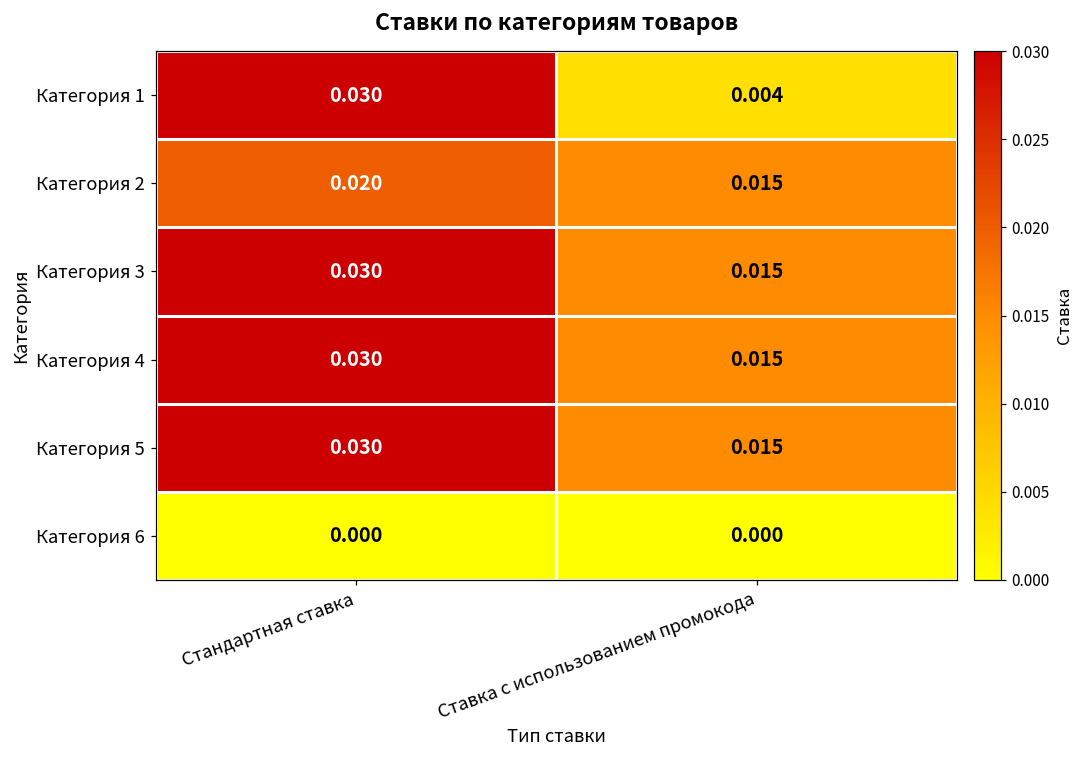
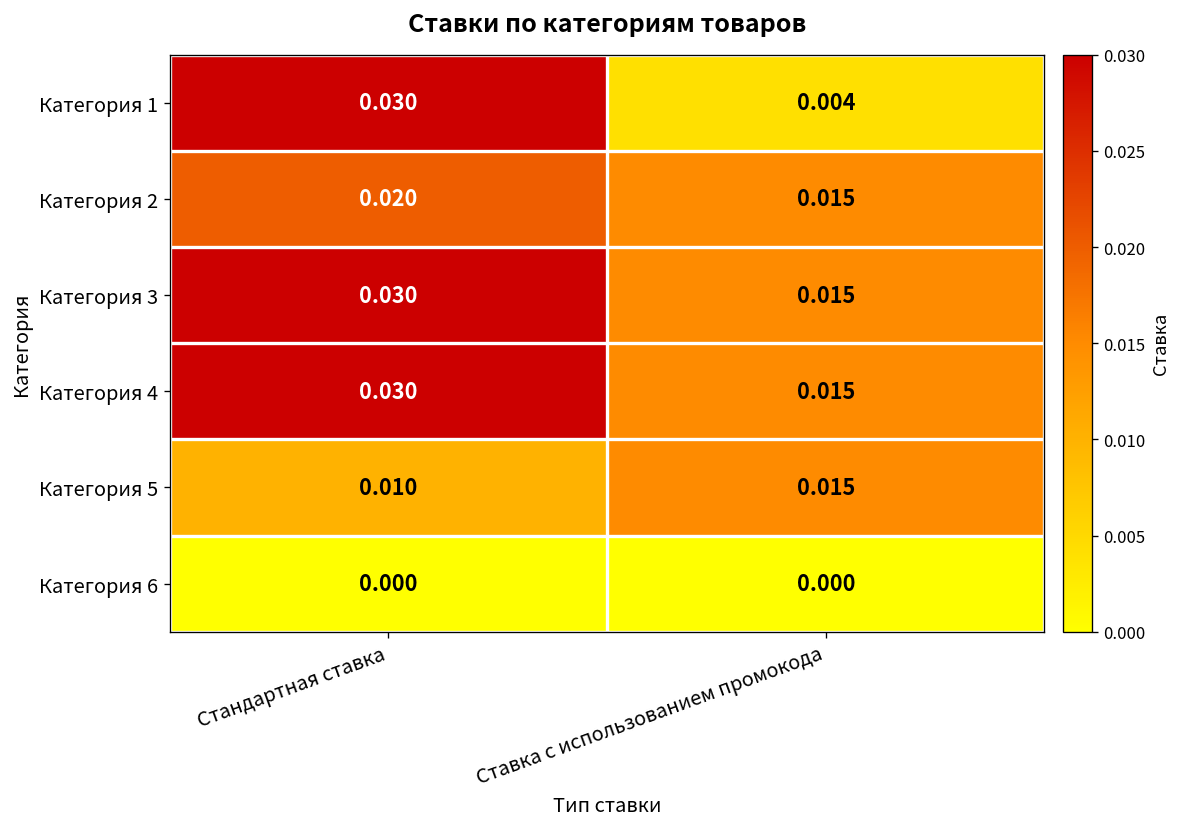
Категория 5, Стандартная ставка: 0.030 -> 0.010
